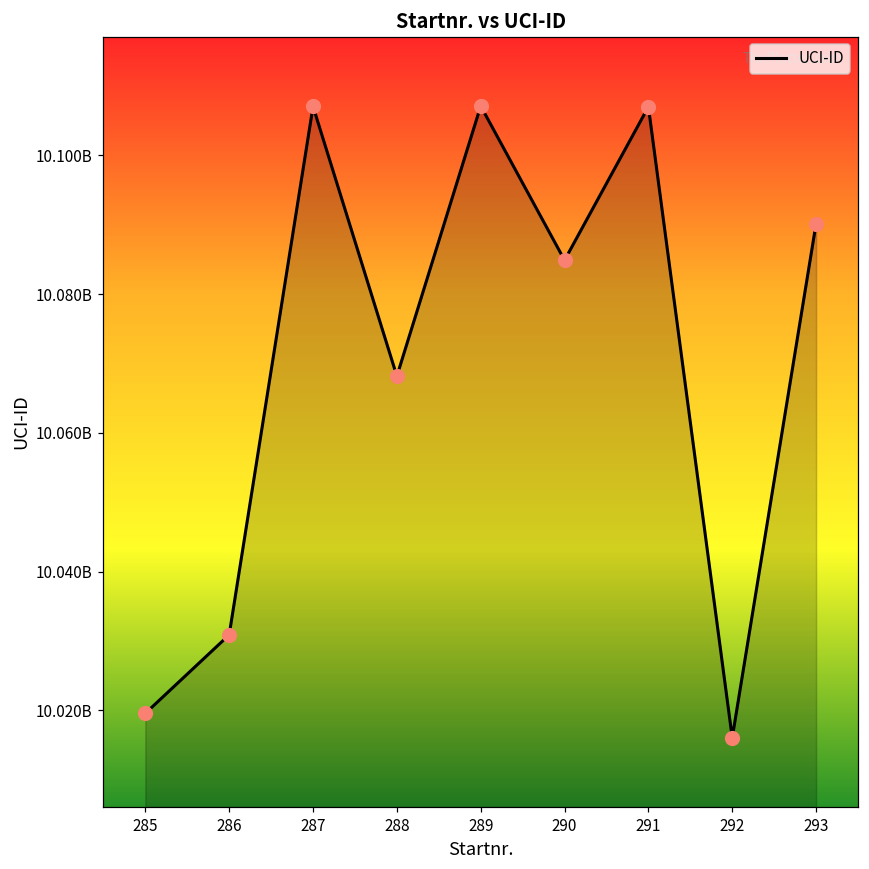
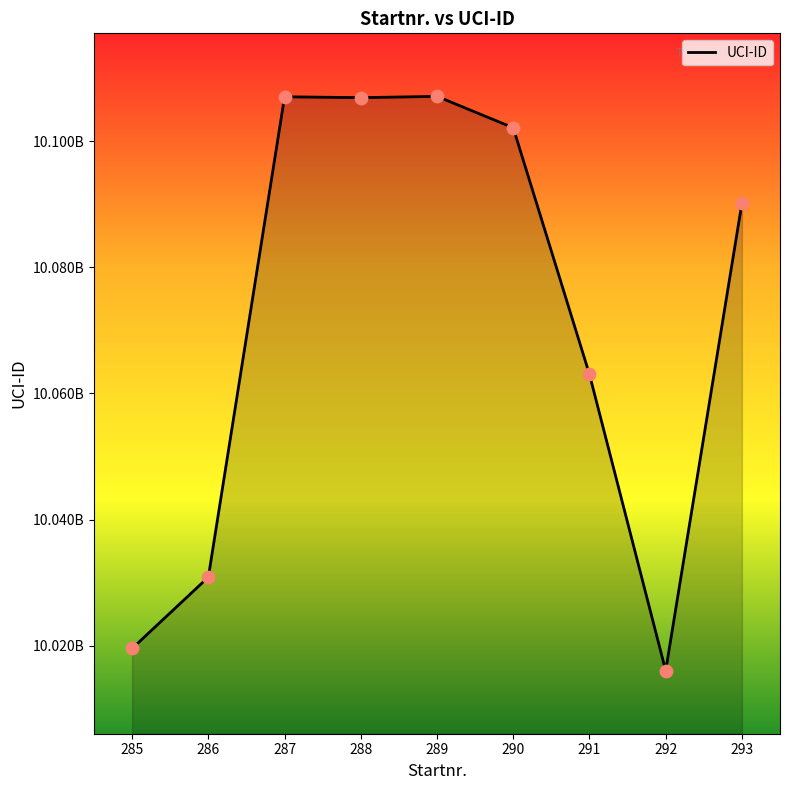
288: 10068000000 -> 10107000000
290: 10085000000 -> 10102000000
291: 10107000000 -> 10063000000
